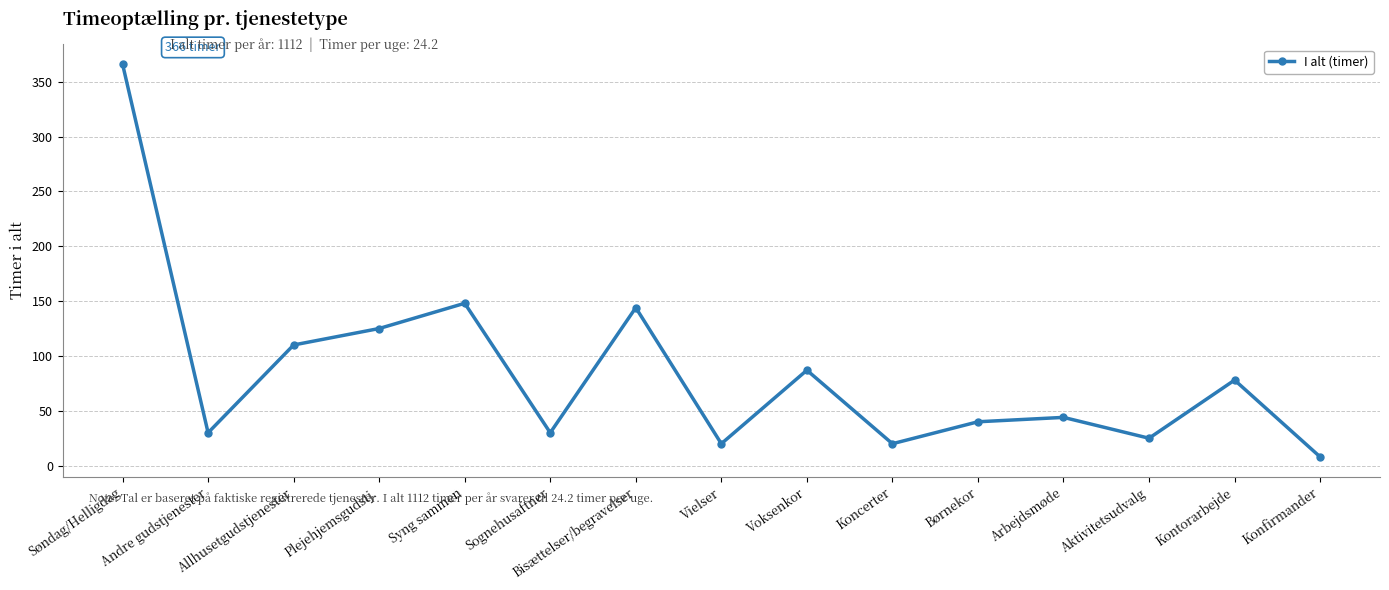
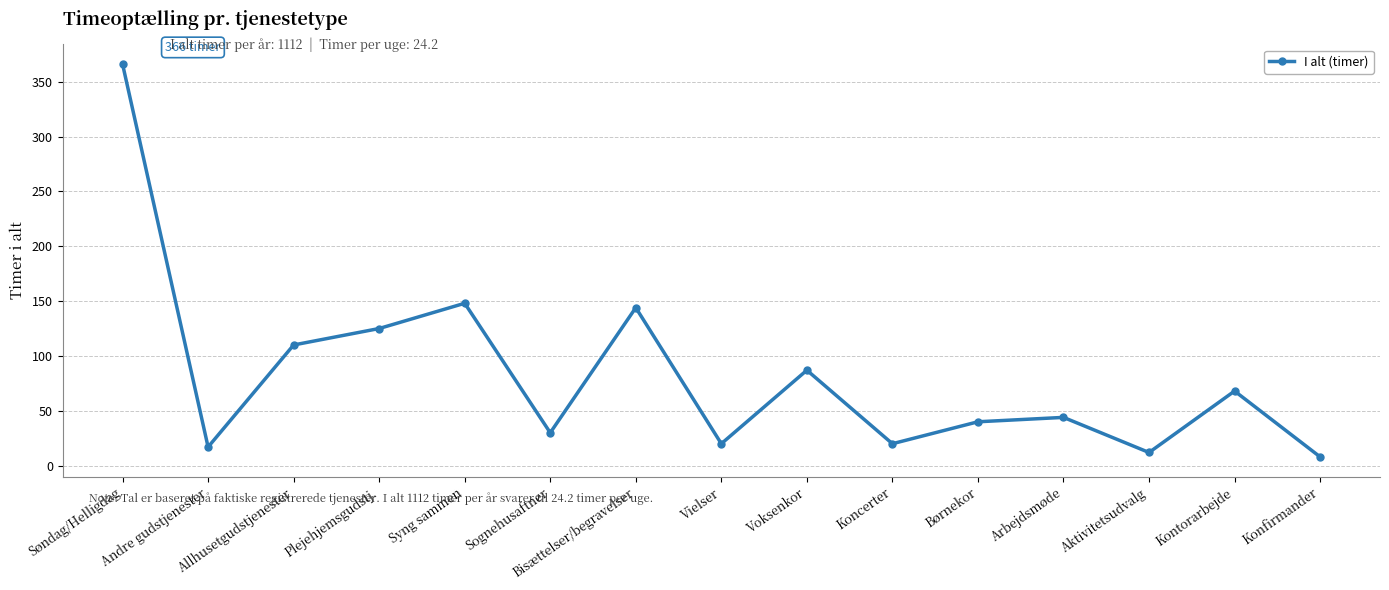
Andre gudstjenester: 30 -> 17
Aktivitetsudvalg: 25 -> 12
Kontorarbejde: 78 -> 68
